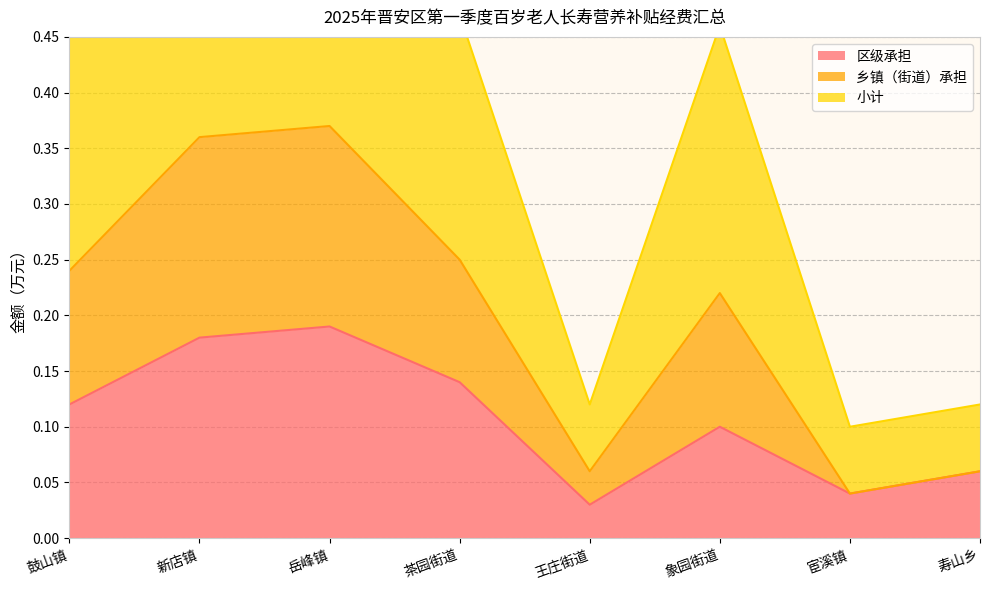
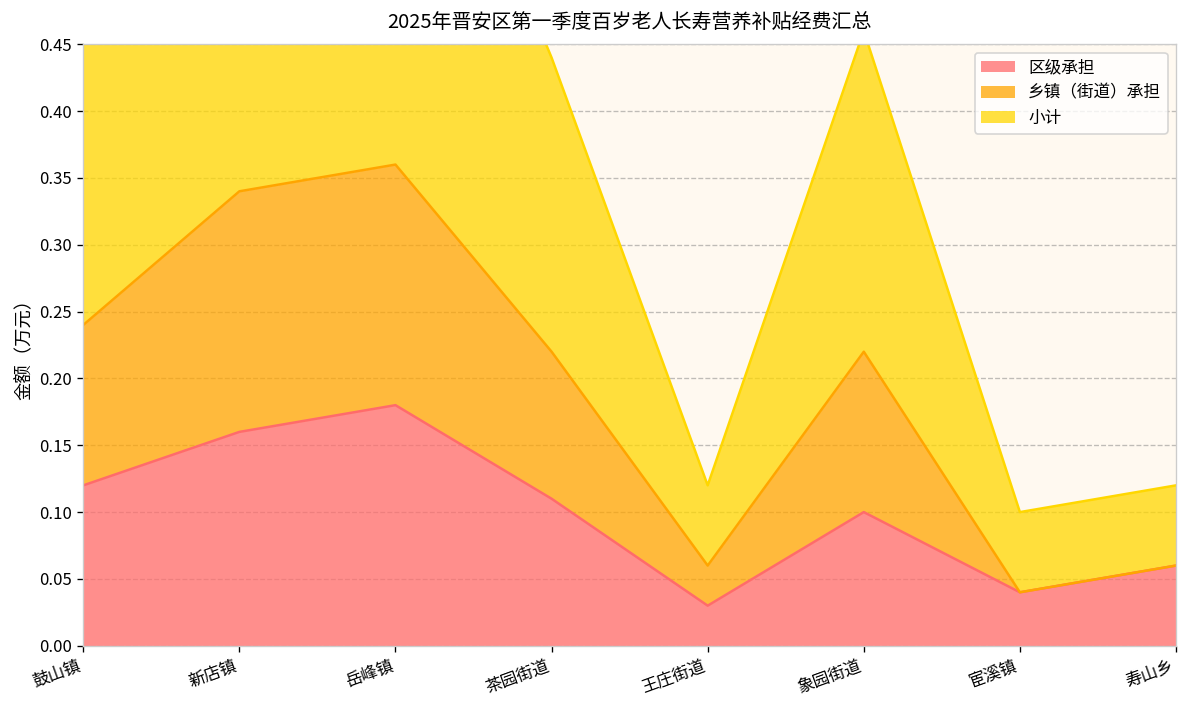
区级承担, 新店镇: 0.18 -> 0.16
区级承担, 岳峰镇: 0.19 -> 0.18
区级承担, 茶园街道: 0.14 -> 0.11
